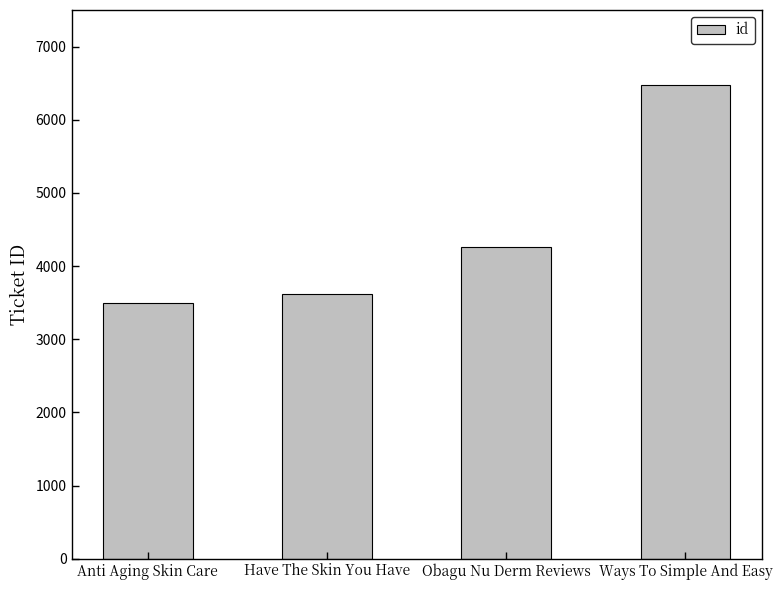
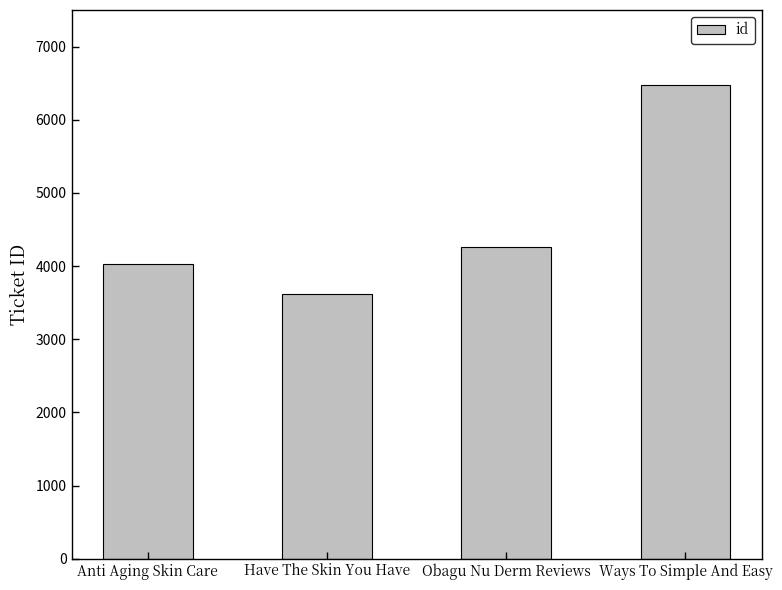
Anti Aging Skin Care: 3500 -> 4000
